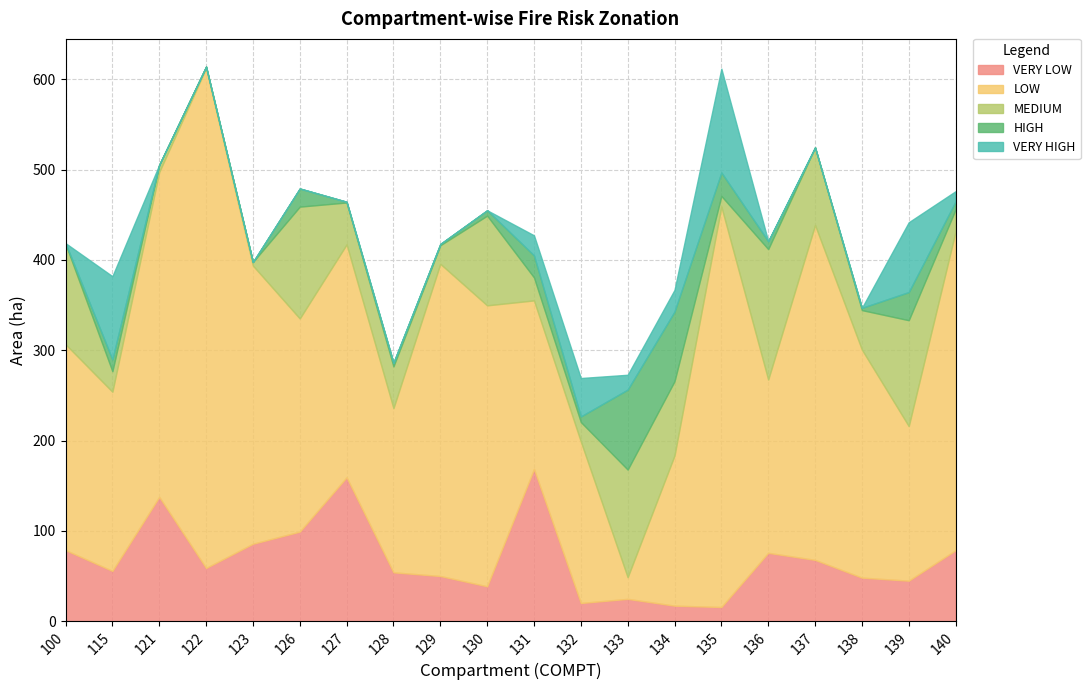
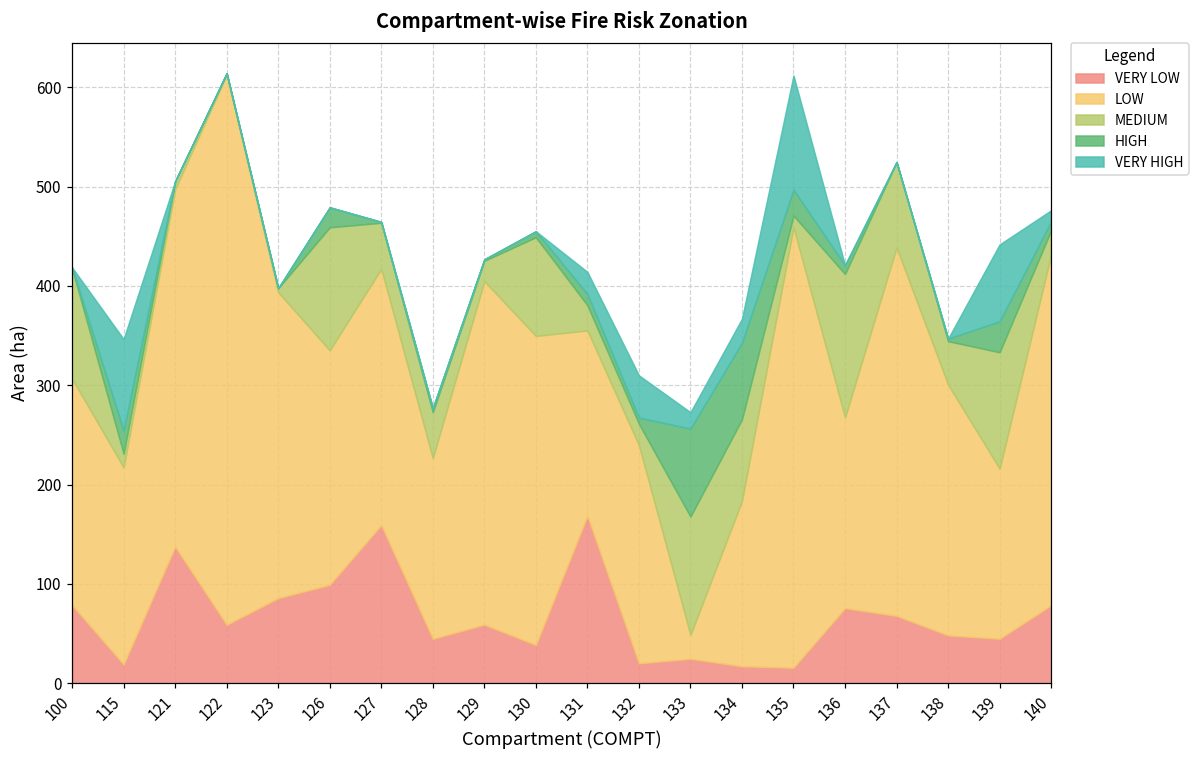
VERY LOW, 115: 60 -> 20
MEDIUM, 115: 20 -> 10
HIGH, 115: 10 -> 20
VERY LOW, 128: 50 -> 40
VERY LOW, 129: 50 -> 60
HIGH, 131: 20 -> 10
LOW, 132: 180 -> 220
